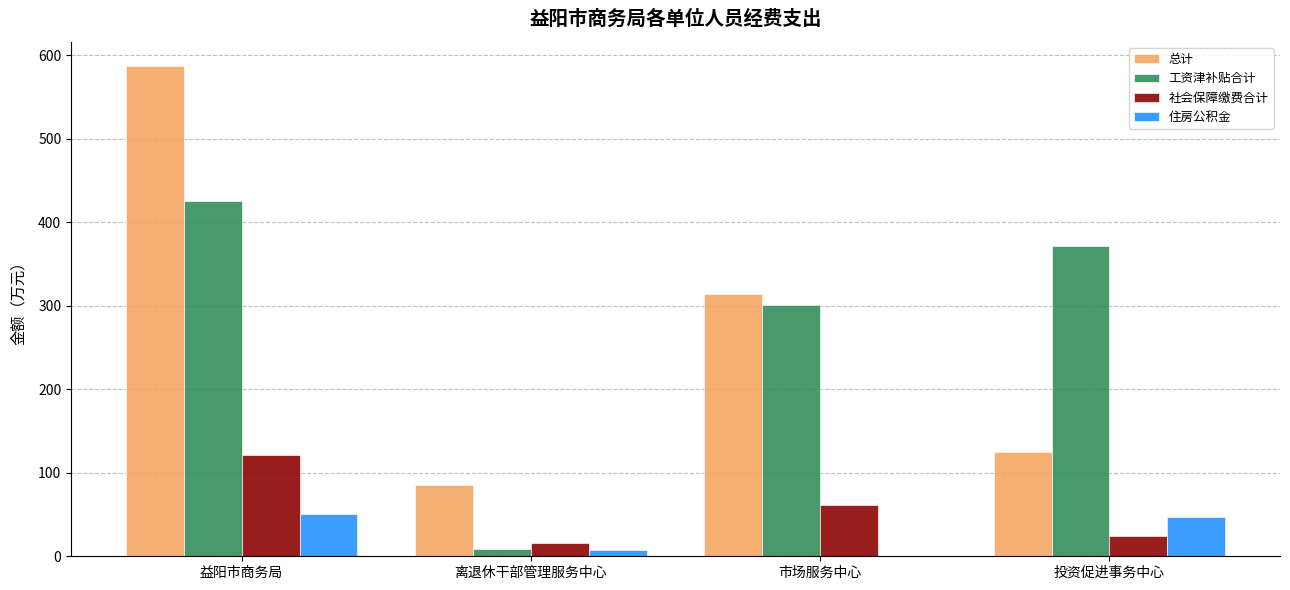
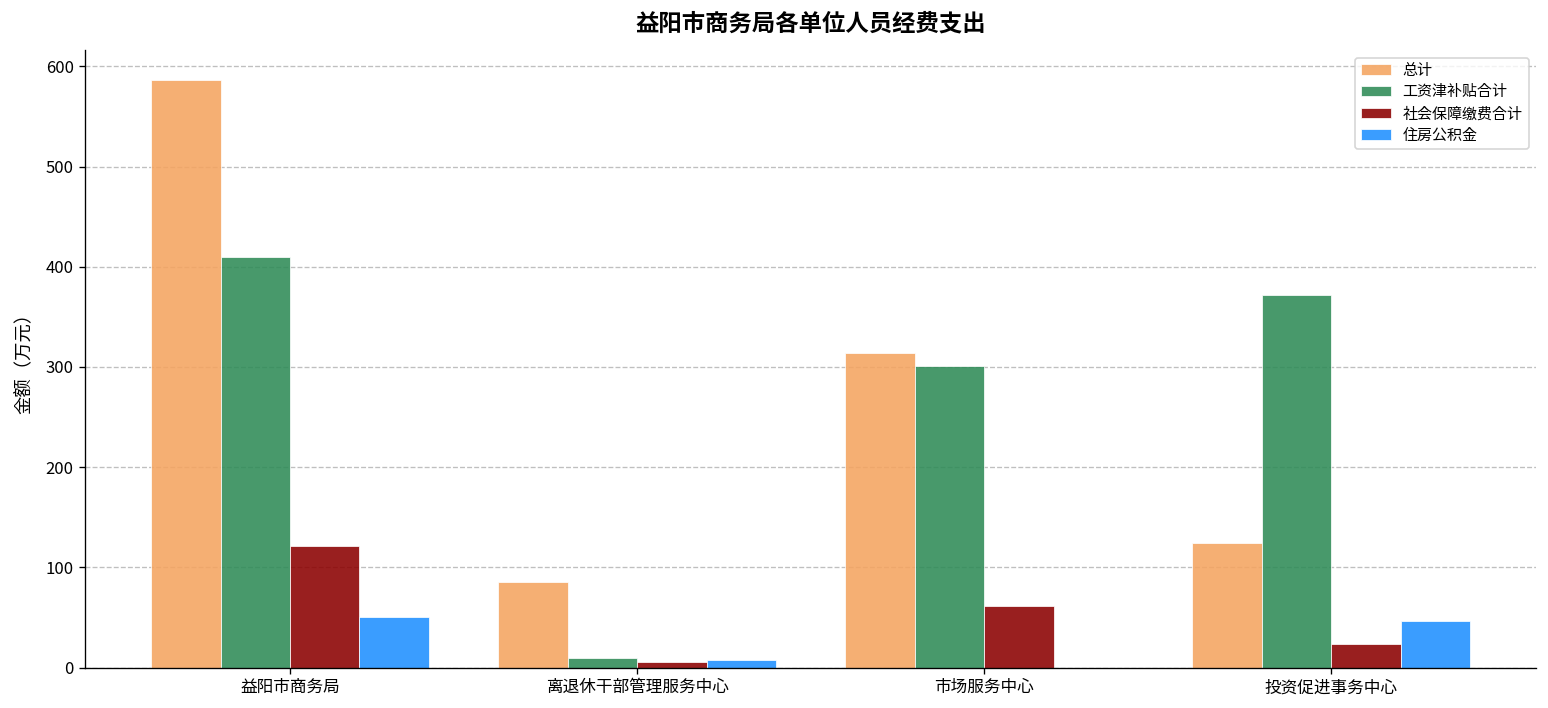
工资津补贴合计, 益阳市商务局: 430 -> 410
社会保障缴费合计, 离退休干部管理服务中心: 20 -> 10
